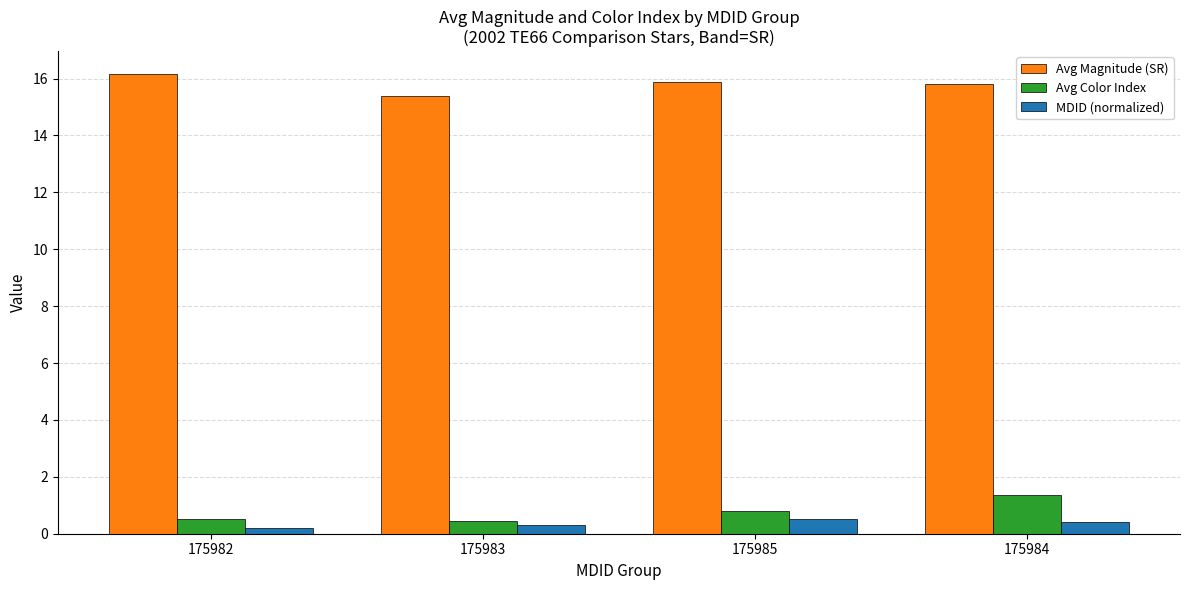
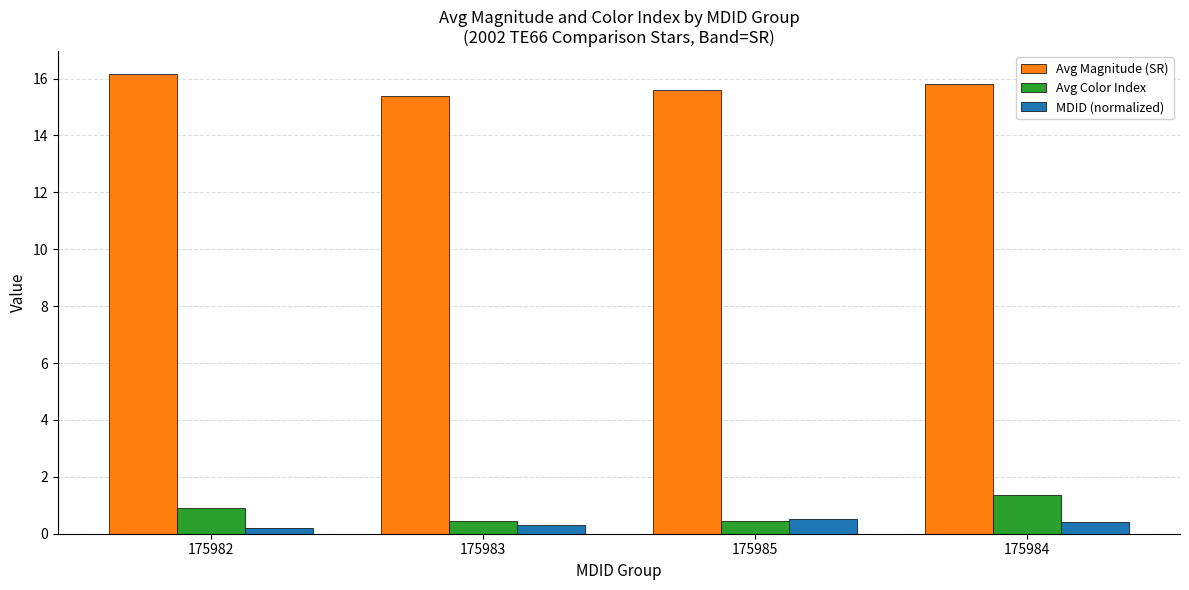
Avg Color Index, 175982: 0.5 -> 0.9
Avg Magnitude (SR), 175985: 15.9 -> 15.6
Avg Color Index, 175985: 0.8 -> 0.4
